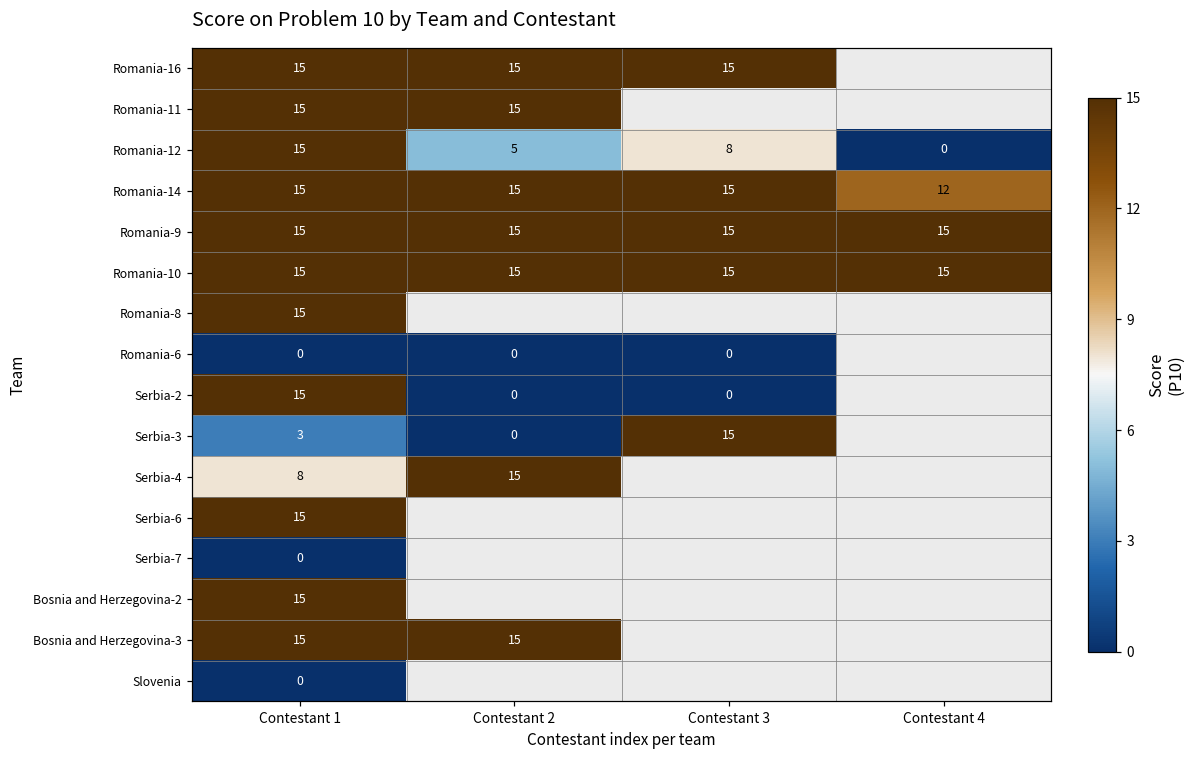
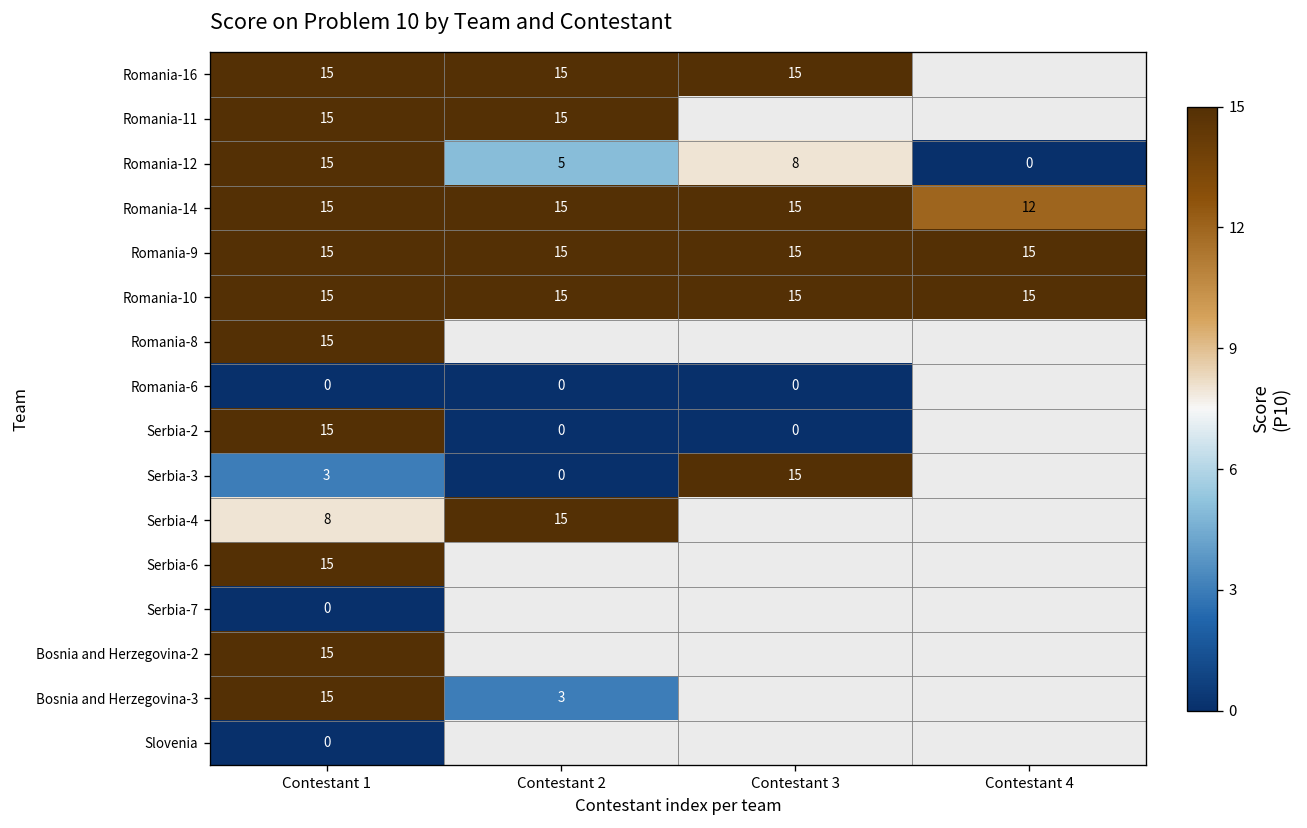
Bosnia and Herzegovina-3, Contestant 2: 15 -> 3
